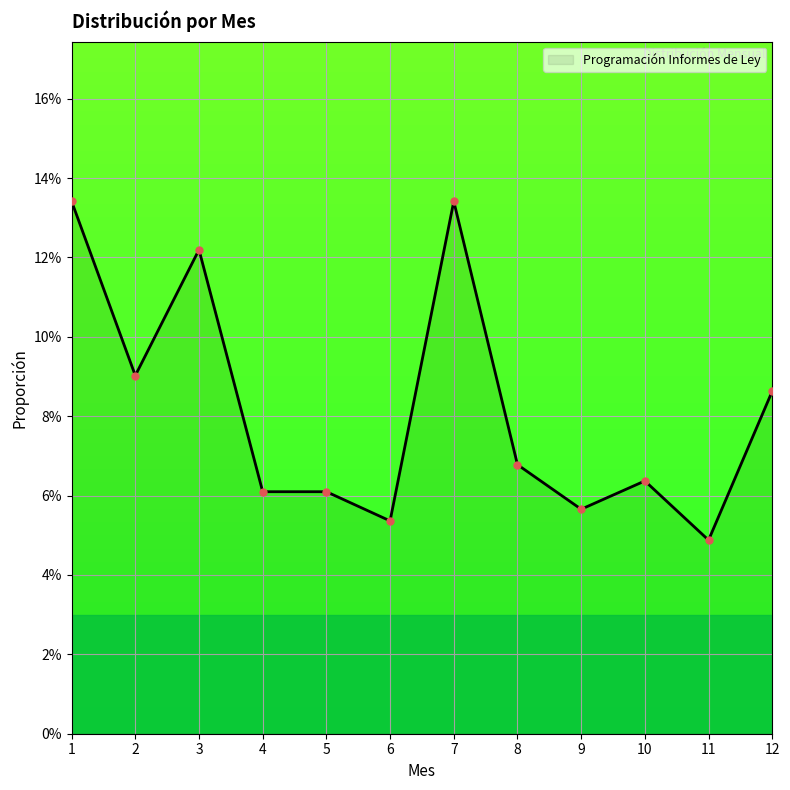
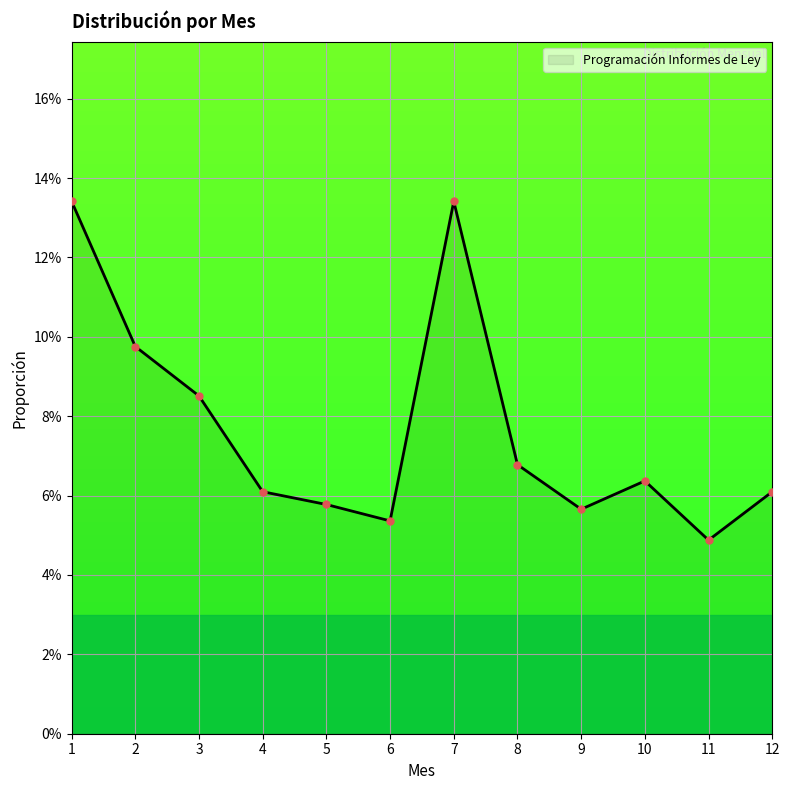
2: 9.0% -> 9.8%
3: 12.2% -> 8.5%
5: 6.1% -> 5.8%
12: 8.6% -> 6.1%
